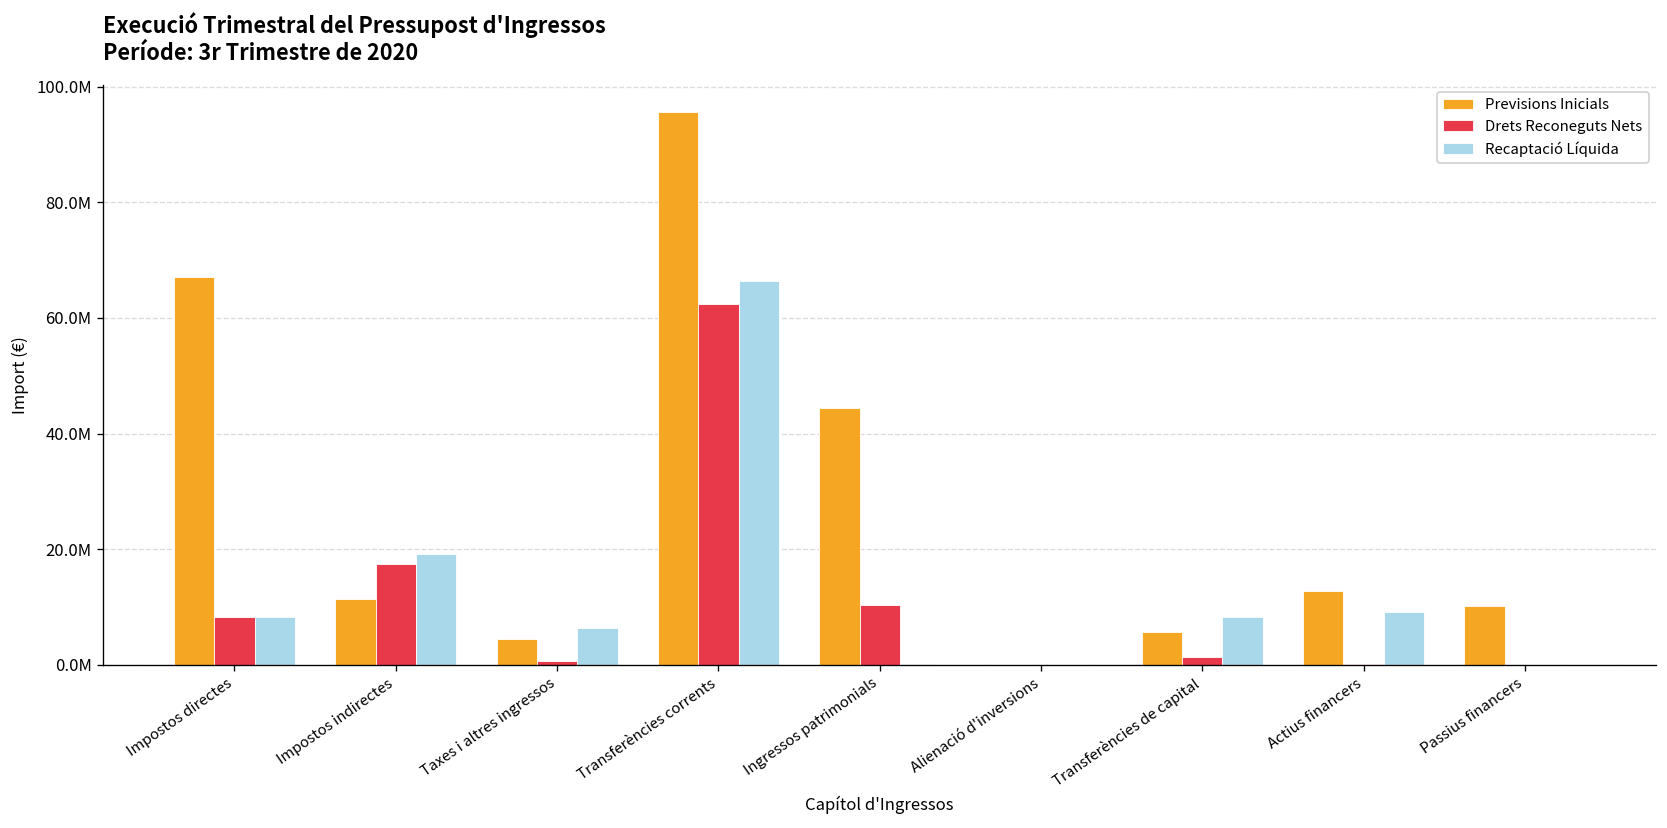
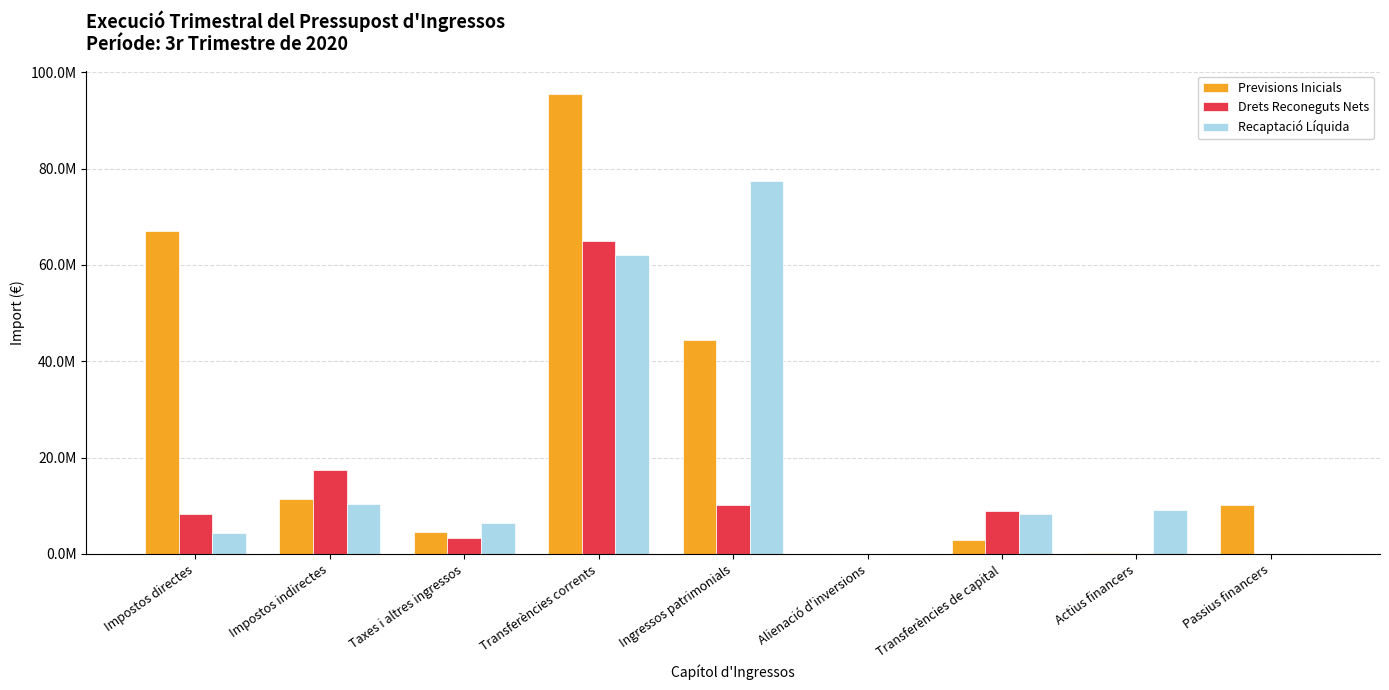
Recaptació Líquida, Impostos directes: 8000000 -> 4000000
Recaptació Líquida, Impostos indirectes: 19000000 -> 10000000
Drets Reconeguts Nets, Taxes i altres ingressos: 1000000 -> 3000000
Drets Reconeguts Nets, Transferències corrents: 62000000 -> 65000000
Recaptació Líquida, Transferències corrents: 66000000 -> 62000000
Recaptació Líquida, Ingressos patrimonials: 0 -> 78000000
Previsions Inicials, Transferències de capital: 6000000 -> 3000000
Drets Reconeguts Nets, Transferències de capital: 1000000 -> 9000000
Previsions Inicials, Actius financers: 13000000 -> 0
